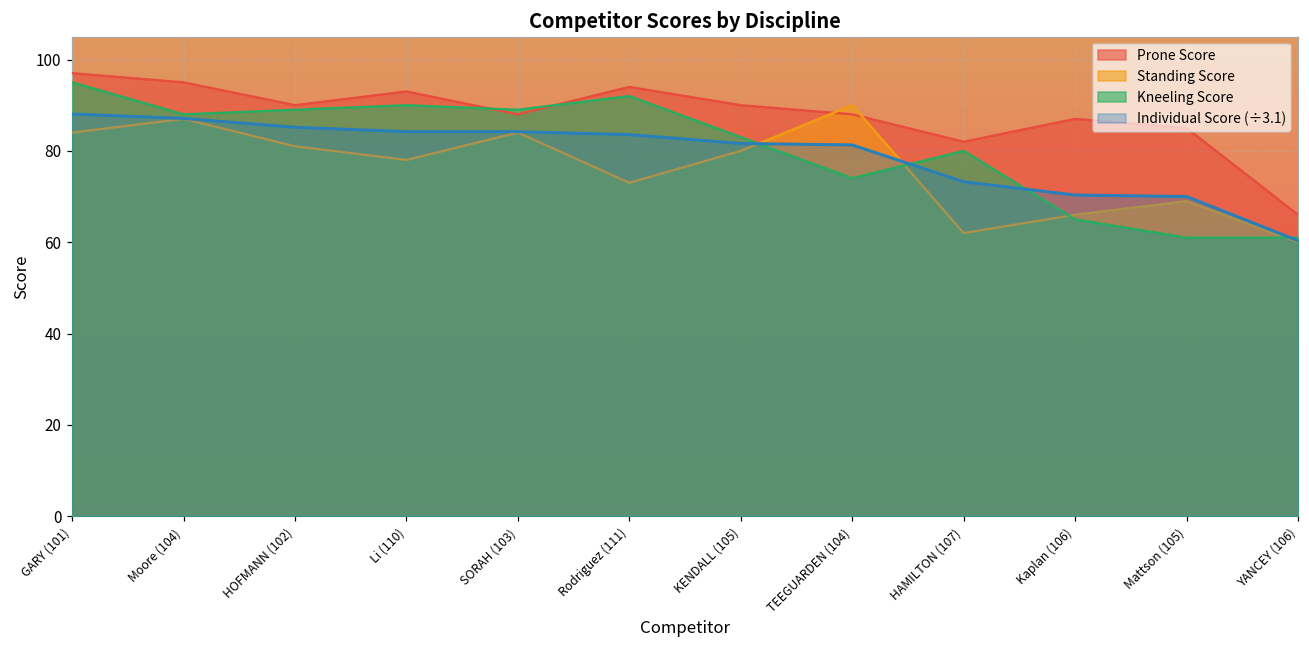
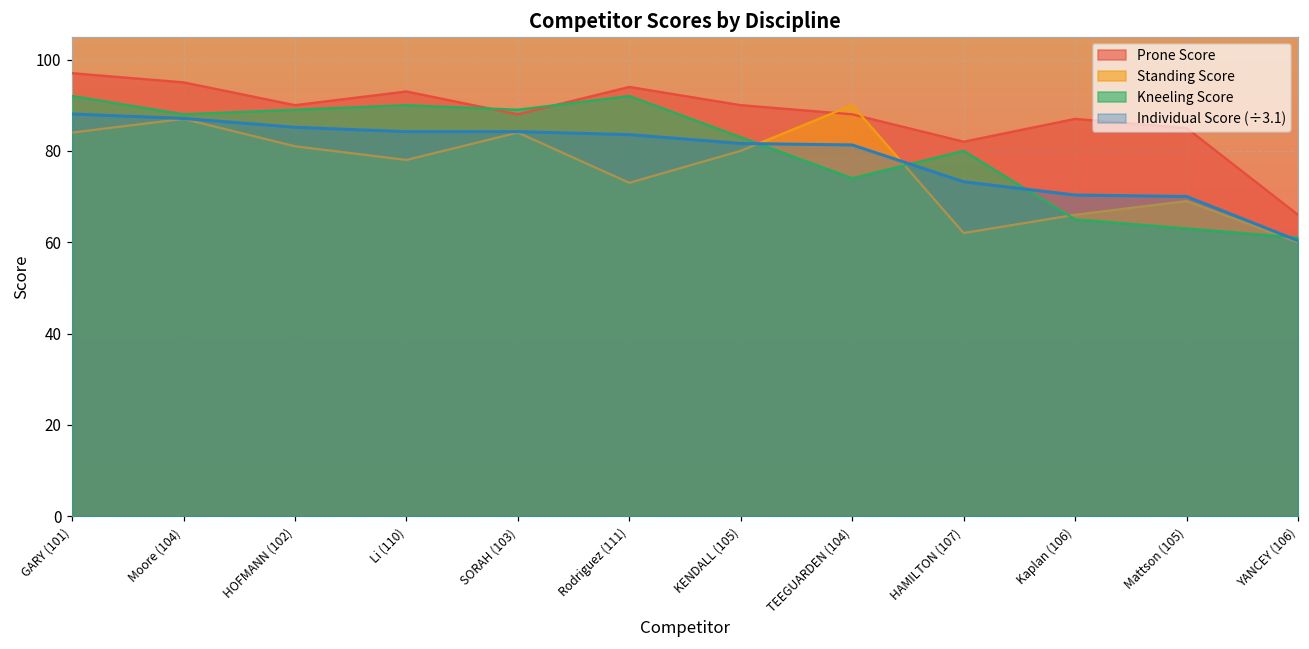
Kneeling Score, GARY (101): 95 -> 92
Kneeling Score, Mattson (105): 61 -> 63
